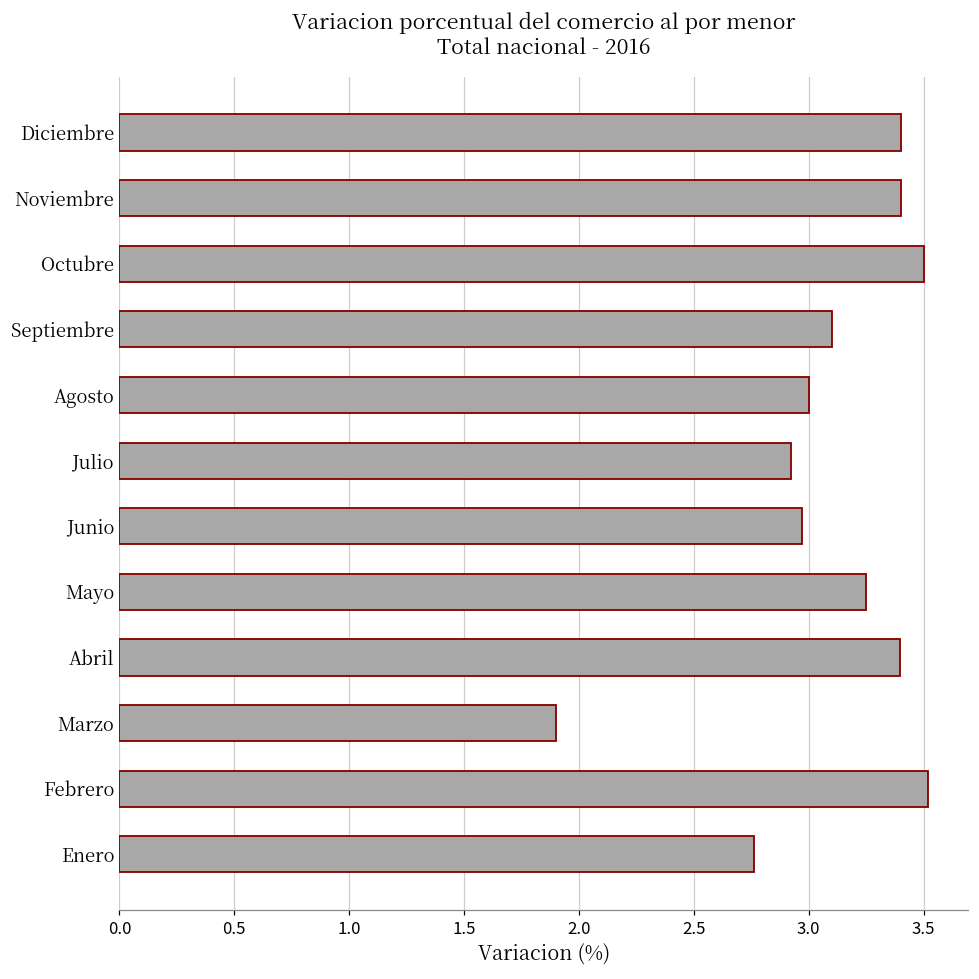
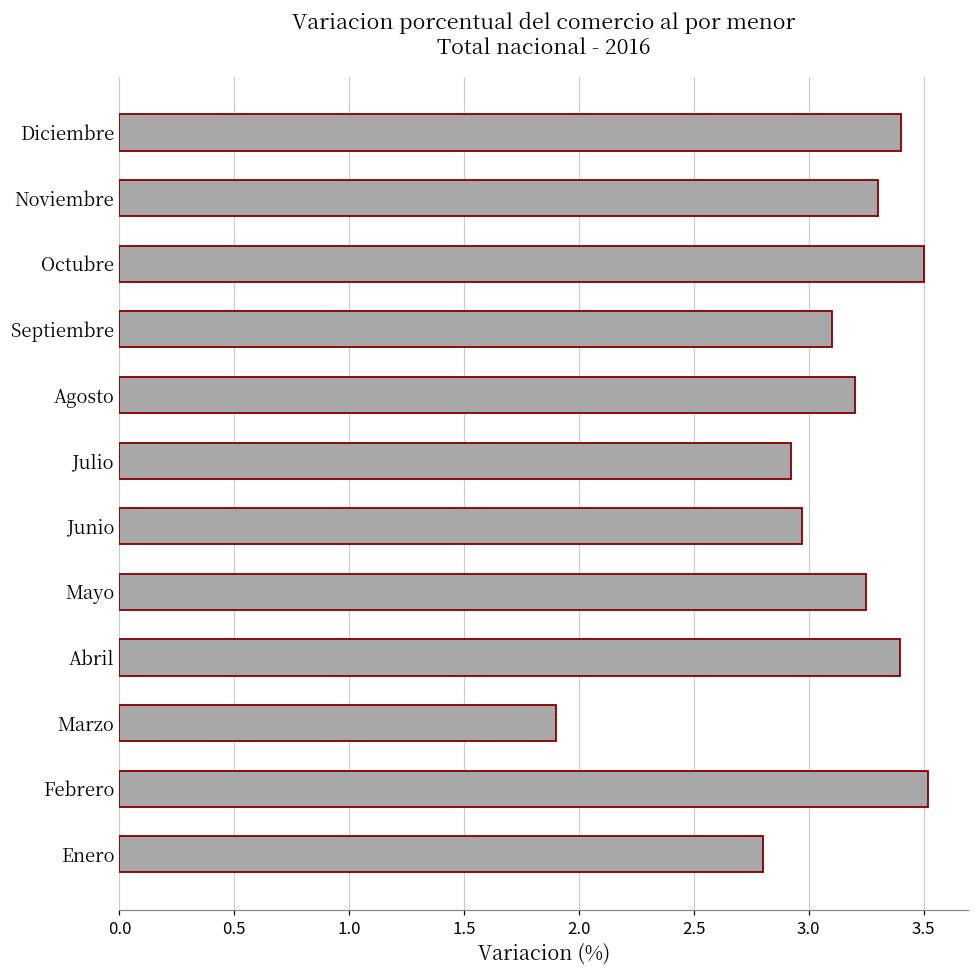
Noviembre: 3.4 -> 3.3
Agosto: 3.0 -> 3.2
Enero: 2.76 -> 2.80
